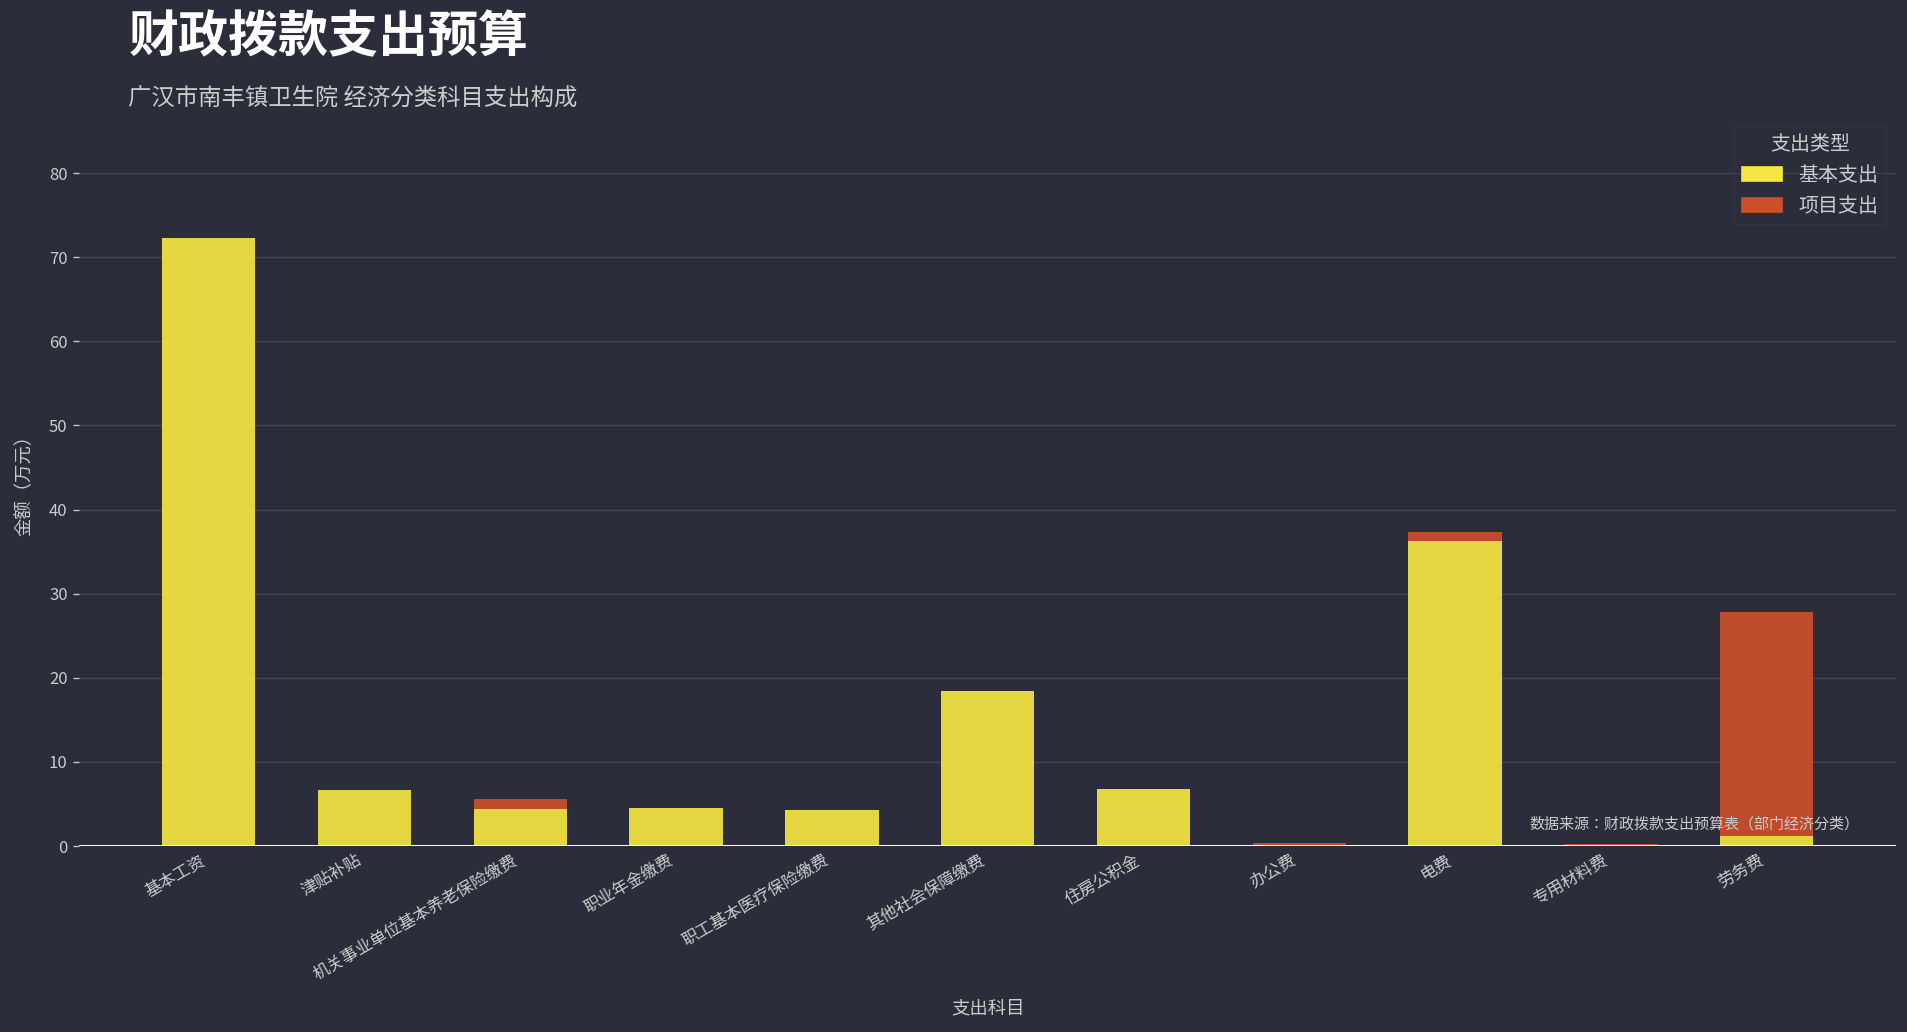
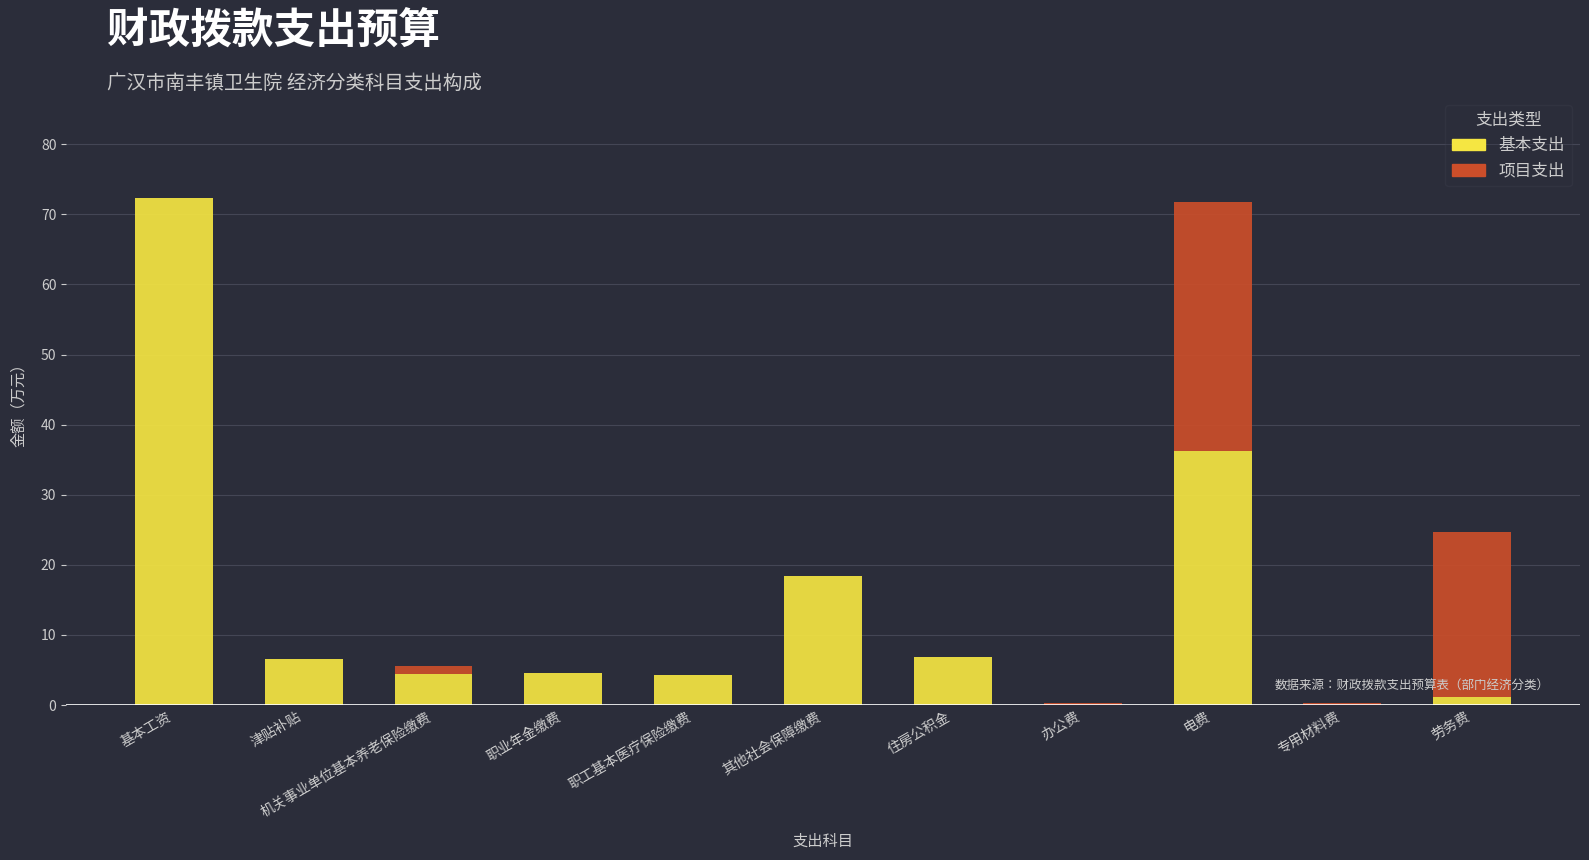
项目支出, 电费: 1 -> 36
项目支出, 劳务费: 27 -> 23
